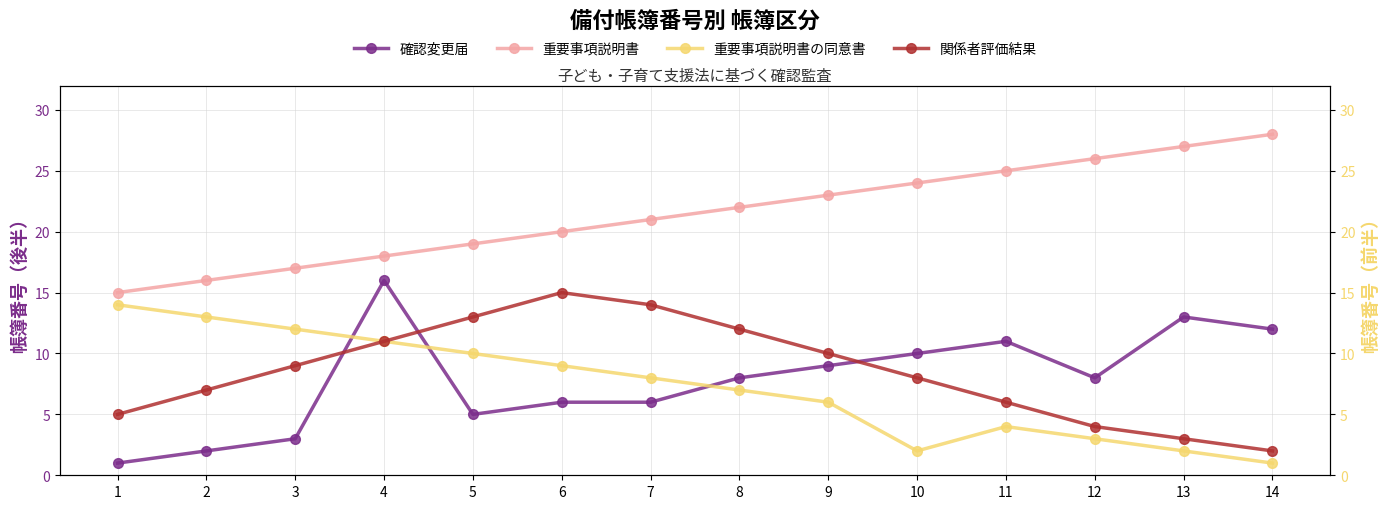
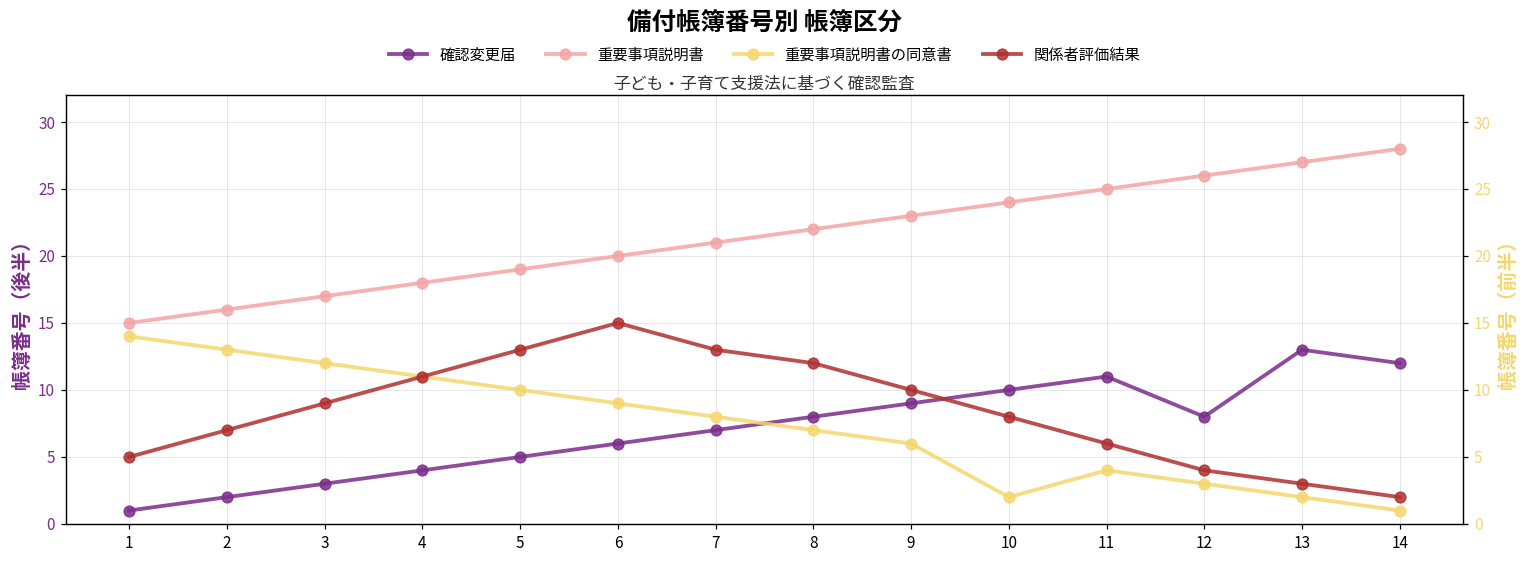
確認変更届, 4: 16 -> 4
確認変更届, 7: 6 -> 7
関係者評価結果, 7: 14 -> 13
